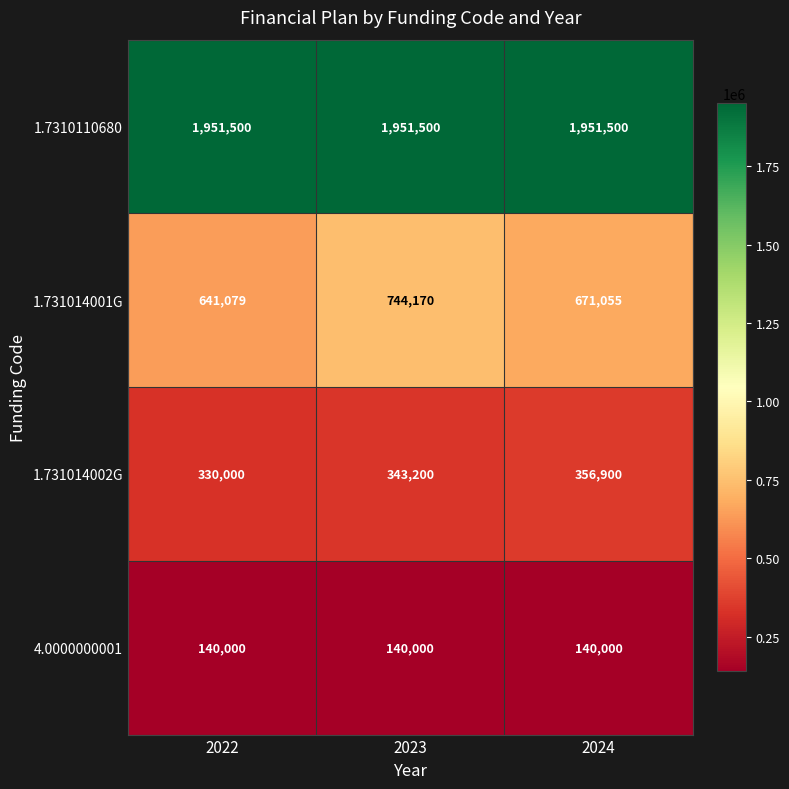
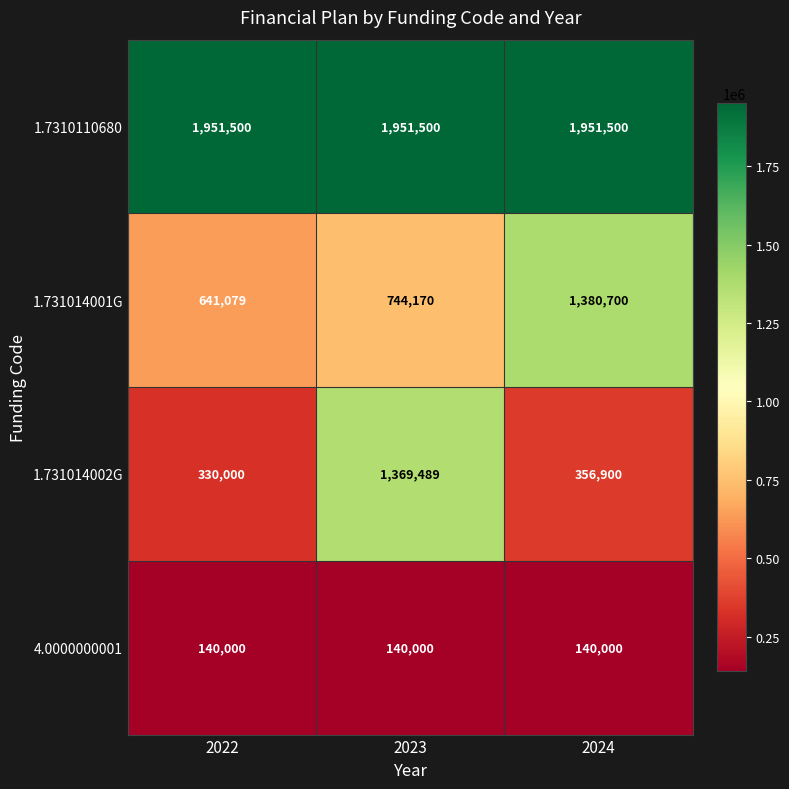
1.731014001G, 2024: 671,055 -> 1,380,700
1.731014002G, 2023: 343,200 -> 1,369,489
